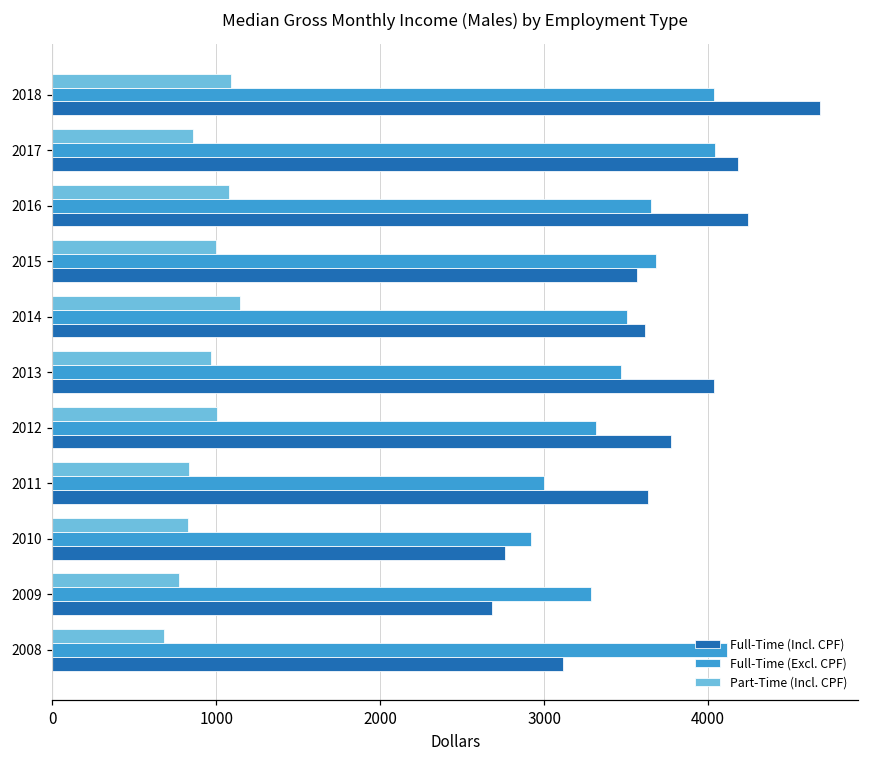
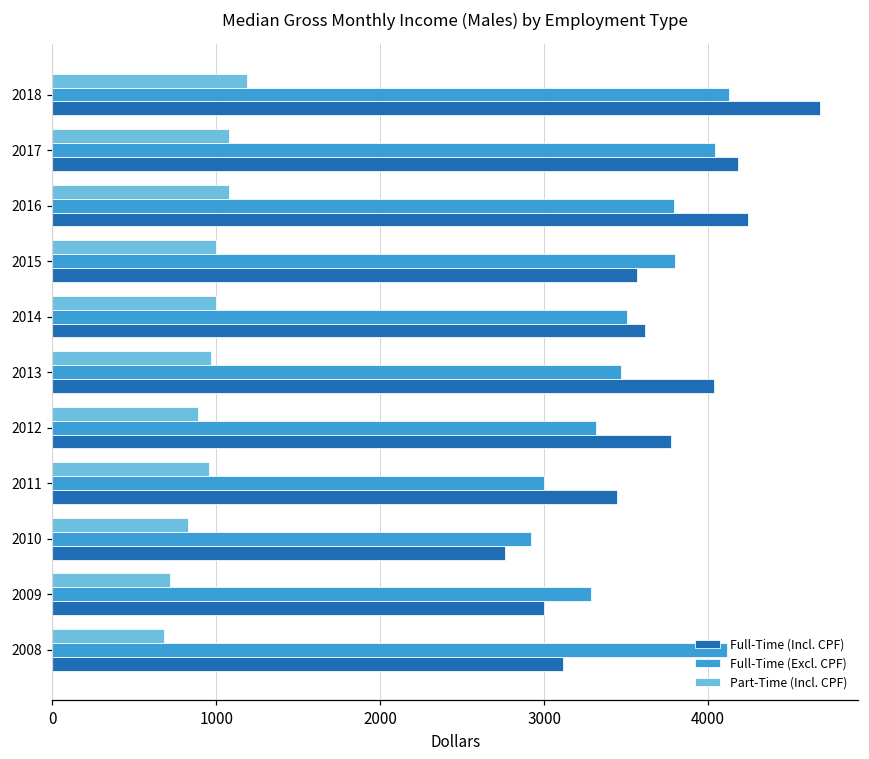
Part-Time (Incl. CPF), 2018: 1090 -> 1190
Full-Time (Excl. CPF), 2018: 4030 -> 4130
Part-Time (Incl. CPF), 2017: 860 -> 1080
Full-Time (Excl. CPF), 2016: 3650 -> 3790
Full-Time (Excl. CPF), 2015: 3680 -> 3800
Part-Time (Incl. CPF), 2014: 1140 -> 1000
Part-Time (Incl. CPF), 2012: 1000 -> 890
Part-Time (Incl. CPF), 2011: 830 -> 950
Full-Time (Incl. CPF), 2011: 3630 -> 3440
Part-Time (Incl. CPF), 2009: 770 -> 720
Full-Time (Incl. CPF), 2009: 2680 -> 3000
